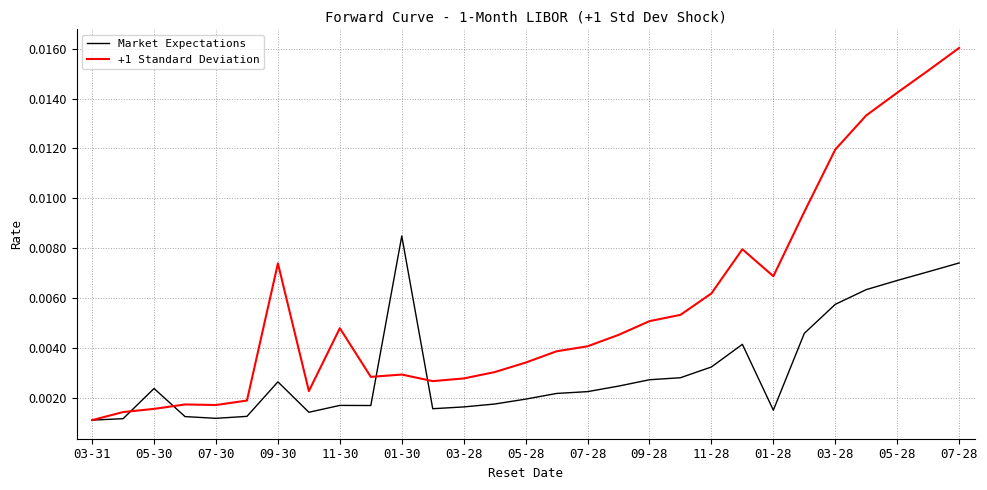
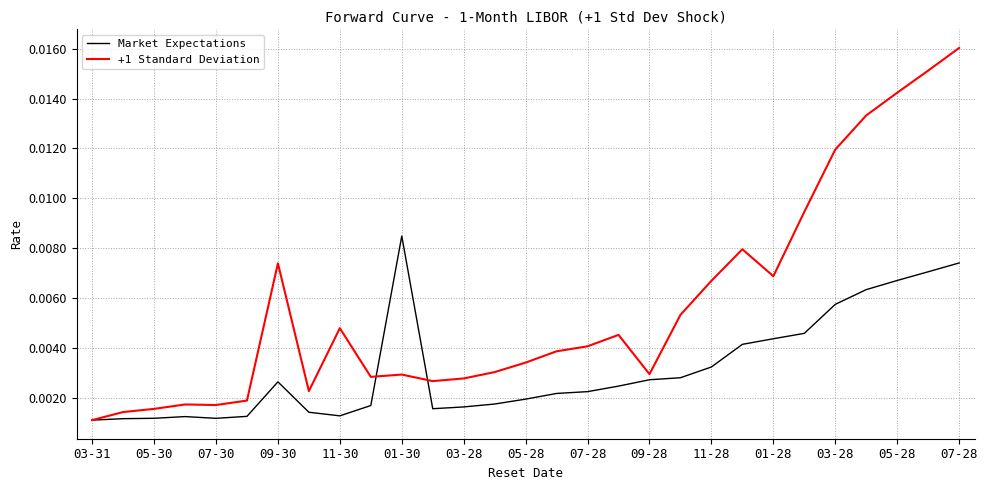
Market Expectations, 05-30: 0.0024 -> 0.0012
Market Expectations, 11-30: 0.0017 -> 0.0013
+1 Standard Deviation, 09-28: 0.0051 -> 0.0030
+1 Standard Deviation, 11-28: 0.0062 -> 0.0067
Market Expectations, 01-28: 0.0015 -> 0.0044
